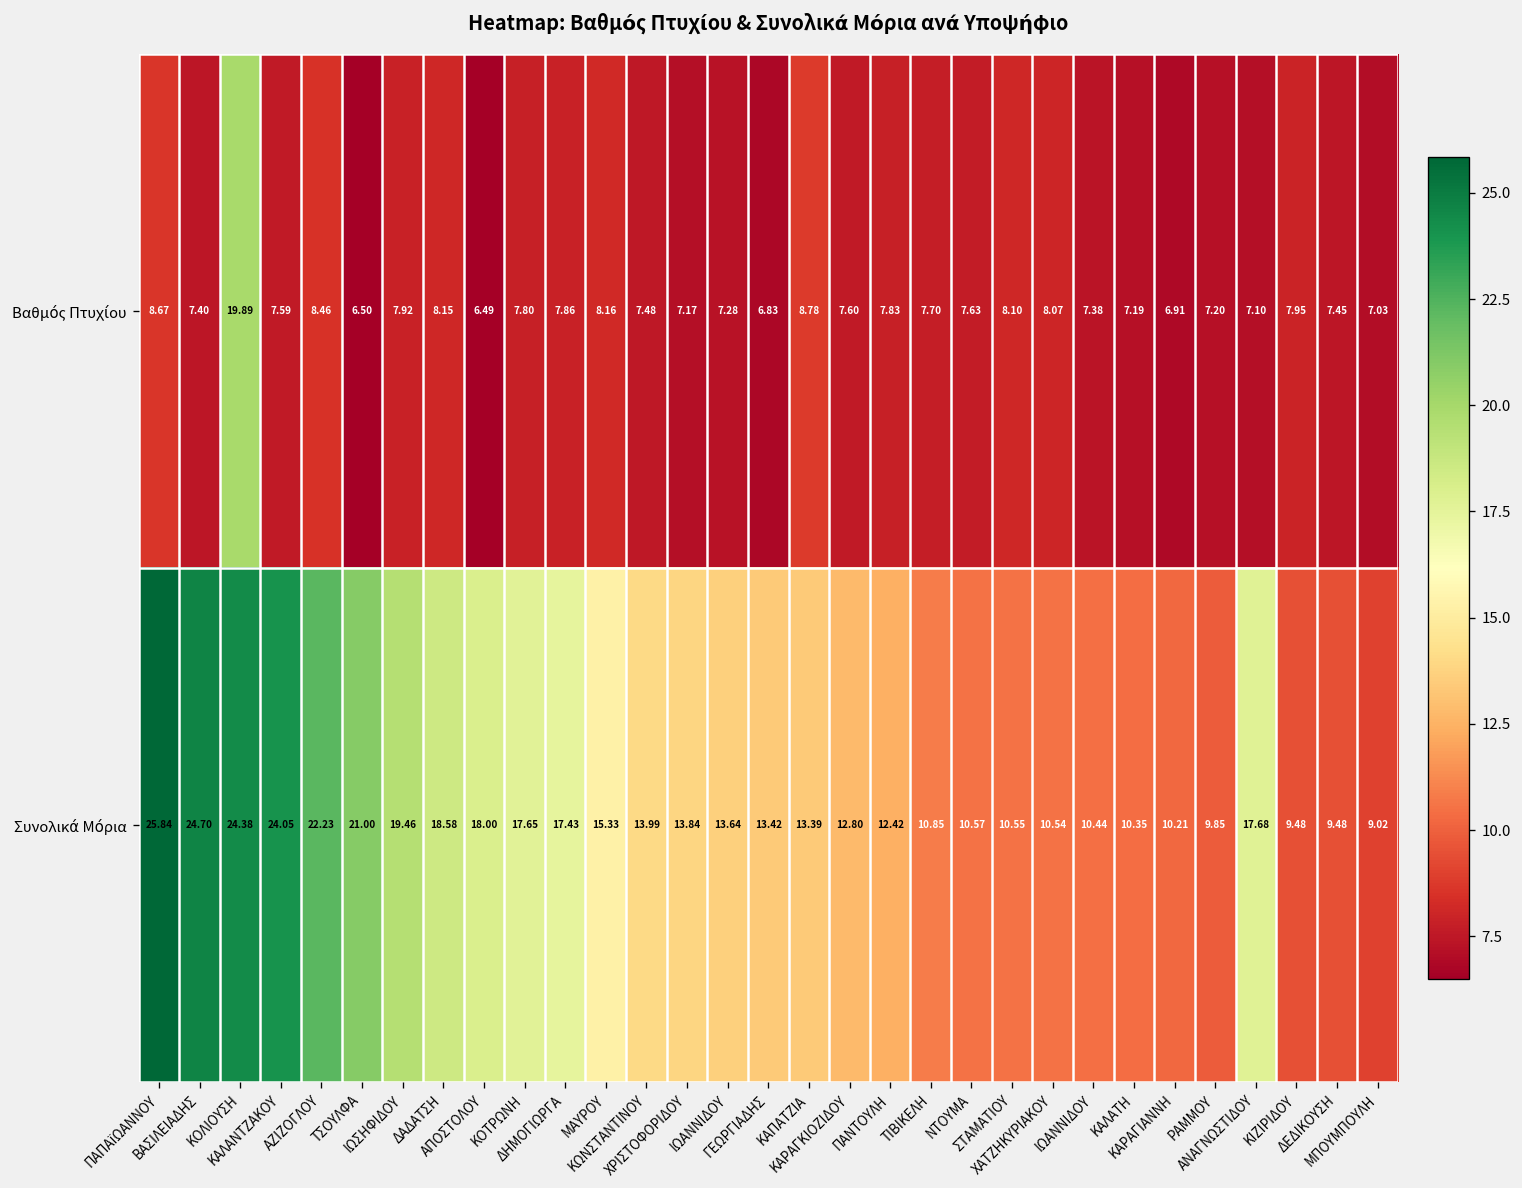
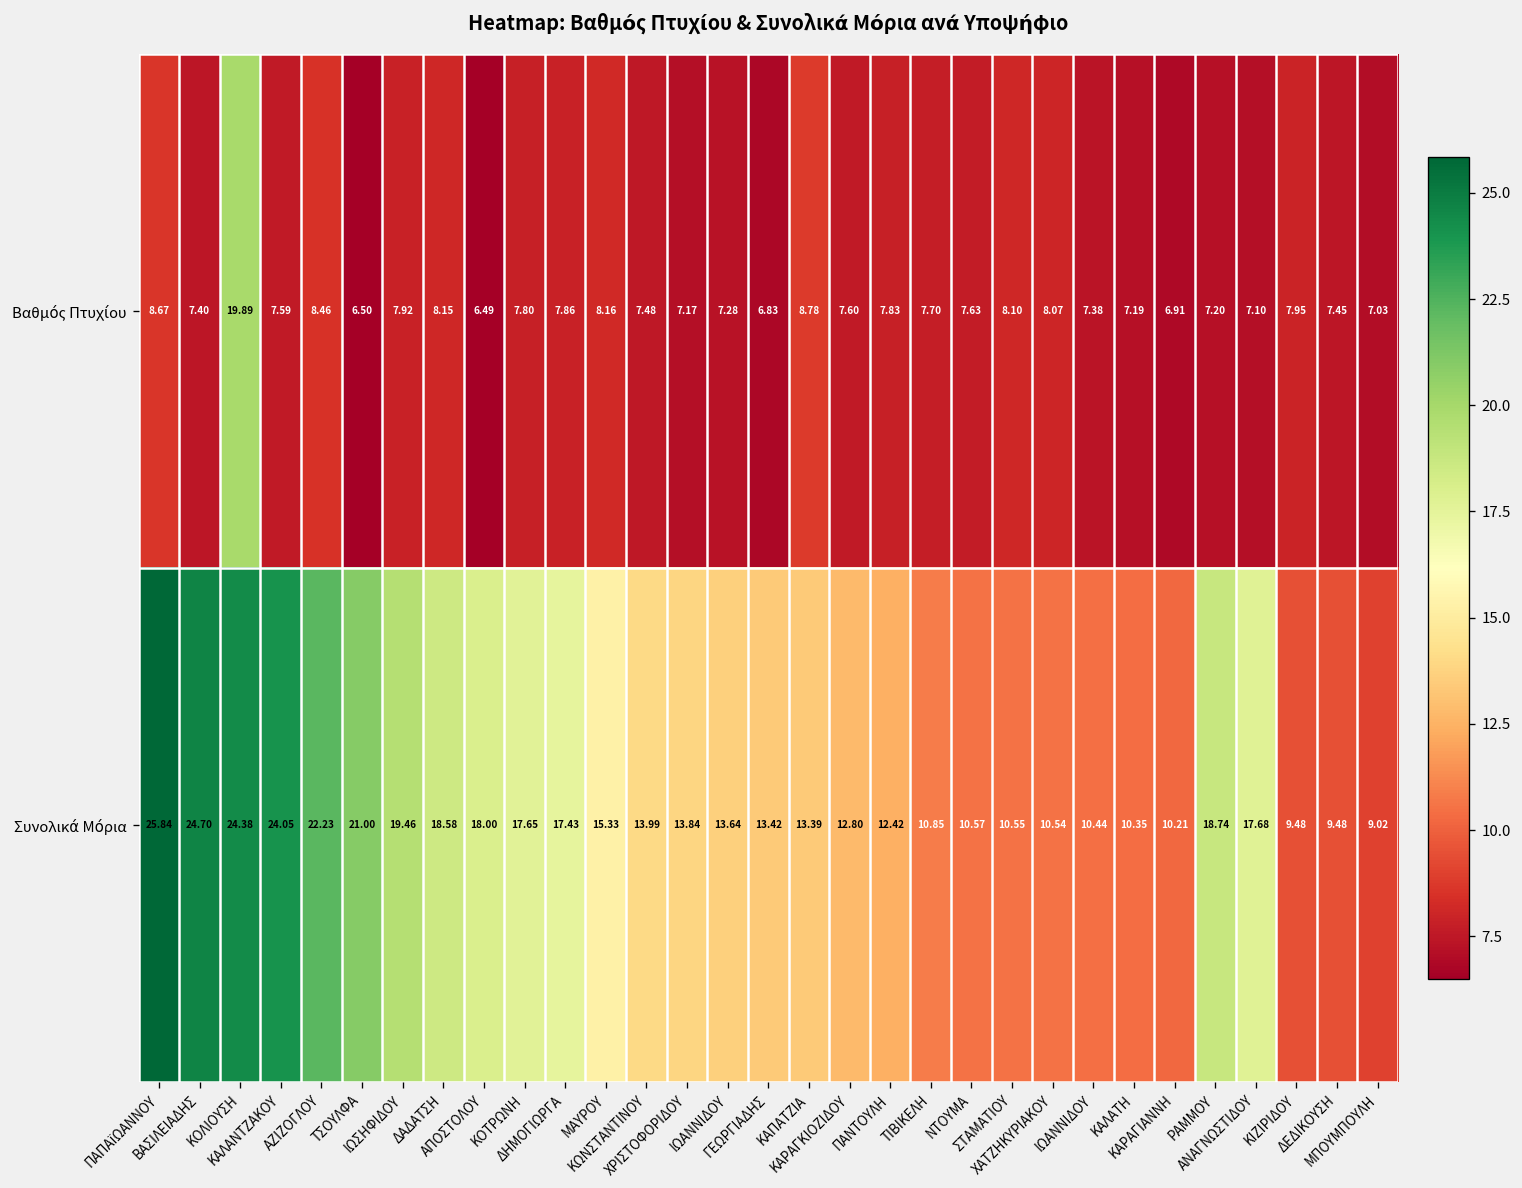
Συνολικά Μόρια, ΡΑΜΜΟΥ: 9.85 -> 18.74
